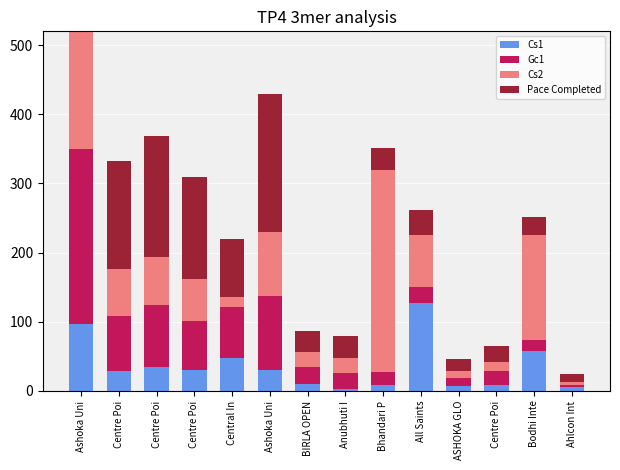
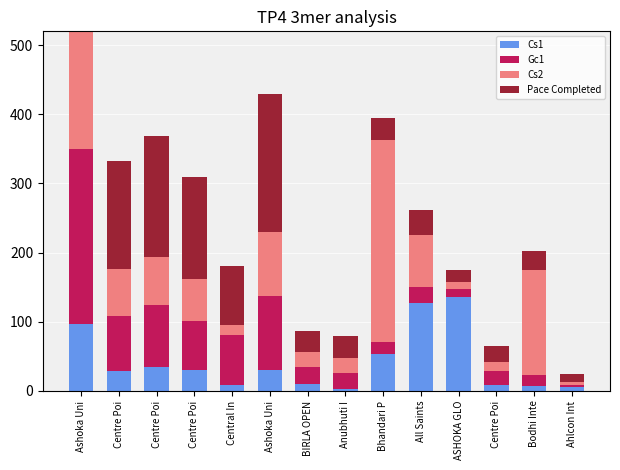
Cs1, Central In: 50 -> 10
Cs1, Bhandari P: 10 -> 50
Cs1, ASHOKA GLO: 10 -> 140
Cs1, Bodhi Inte: 60 -> 10
